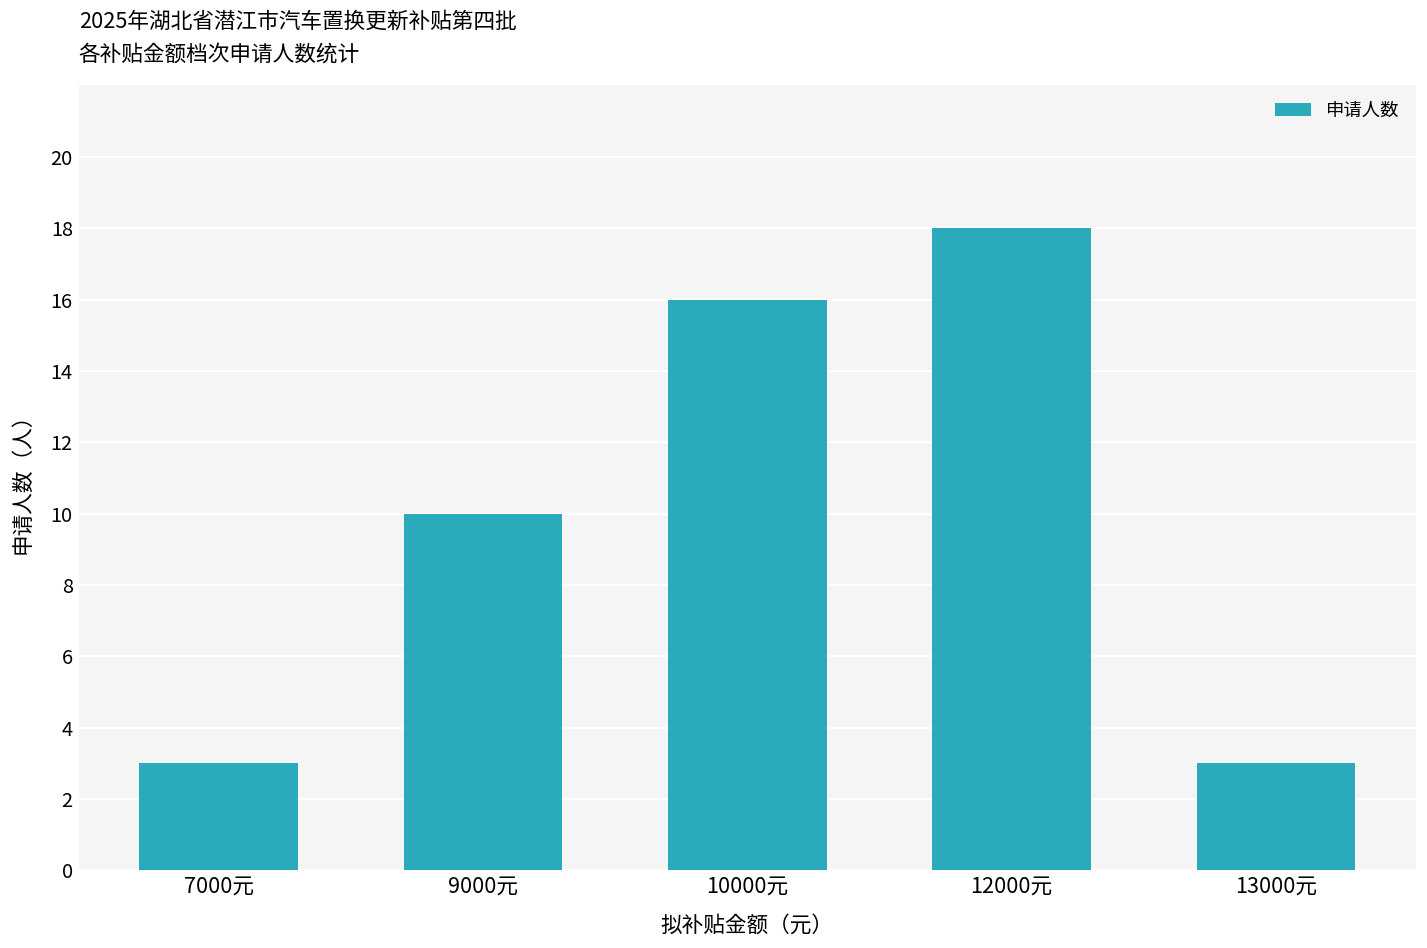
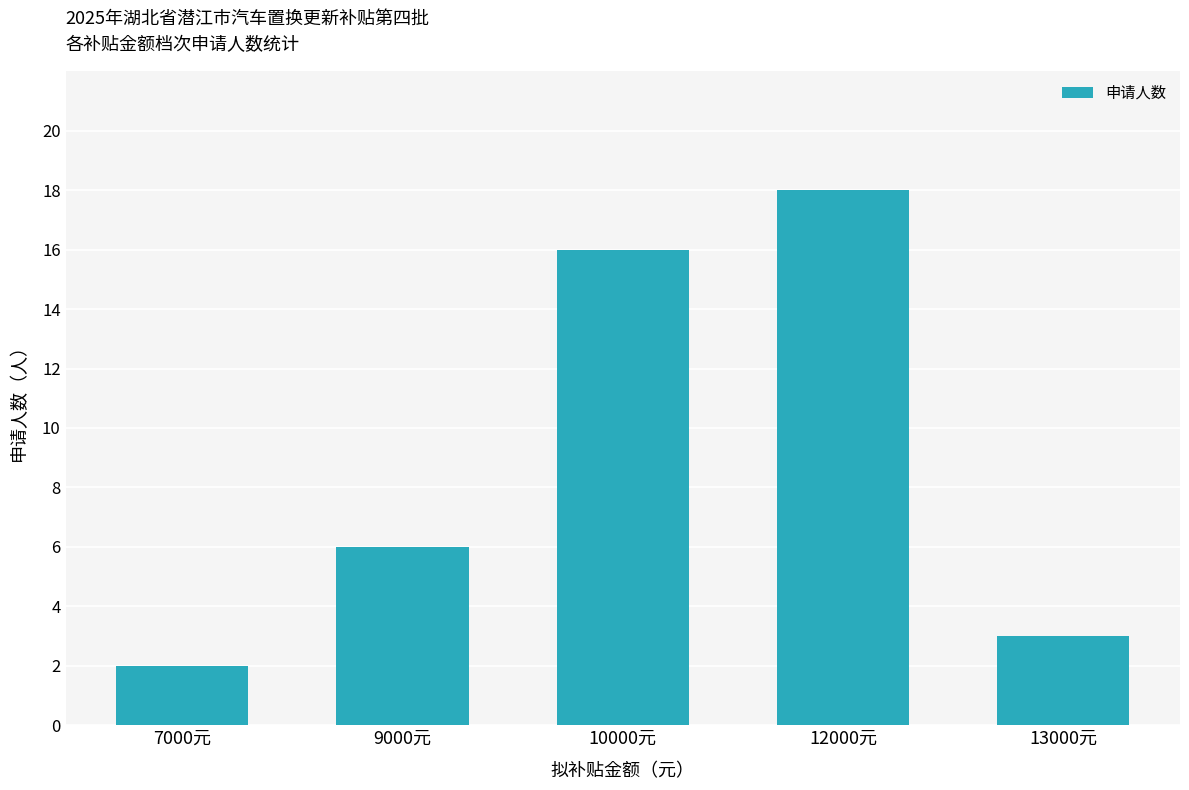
7000元: 3 -> 2
9000元: 10 -> 6
